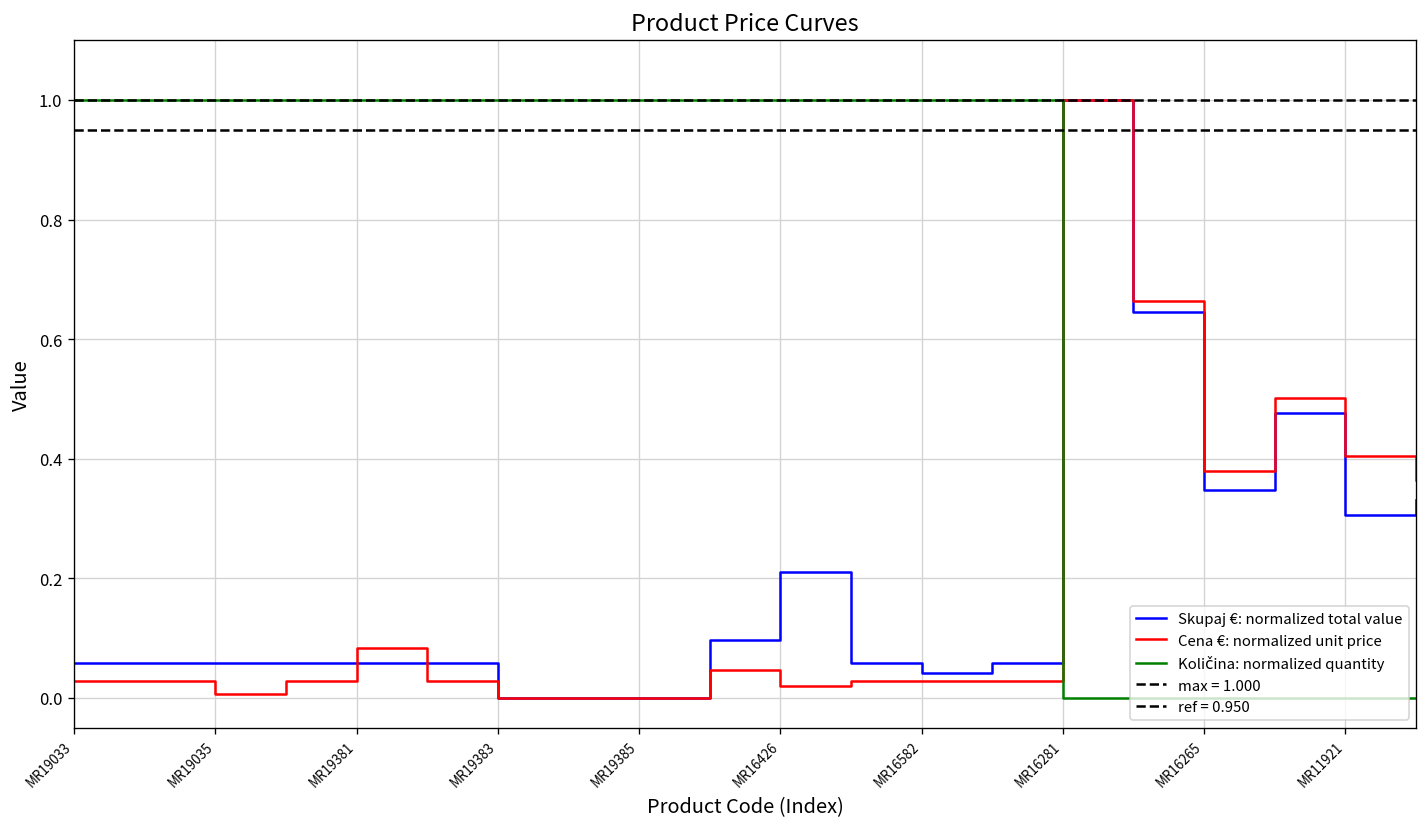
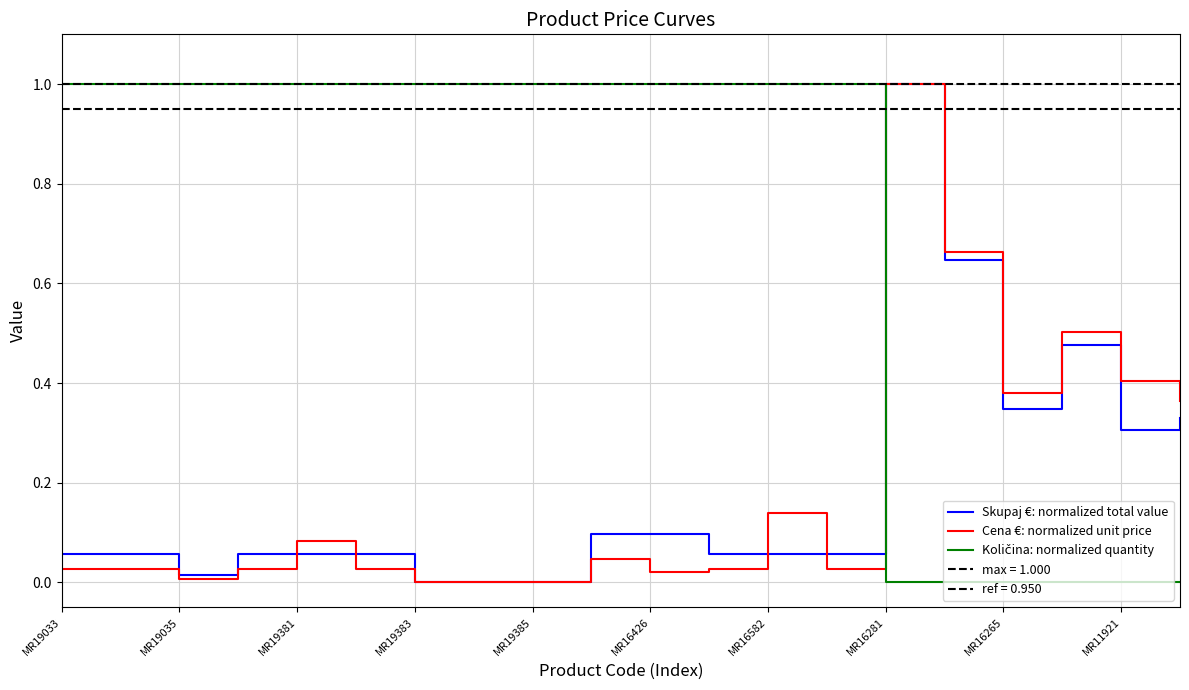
Skupaj €: normalized total value, MR19035: 0.06 -> 0.01
Skupaj €: normalized total value, MR16426: 0.21 -> 0.10
Skupaj €: normalized total value, MR16582: 0.04 -> 0.06
Cena €: normalized unit price, MR16582: 0.03 -> 0.14
